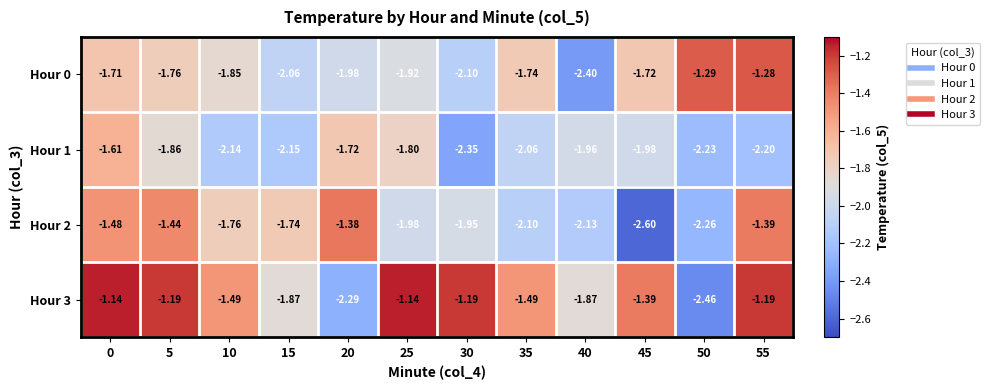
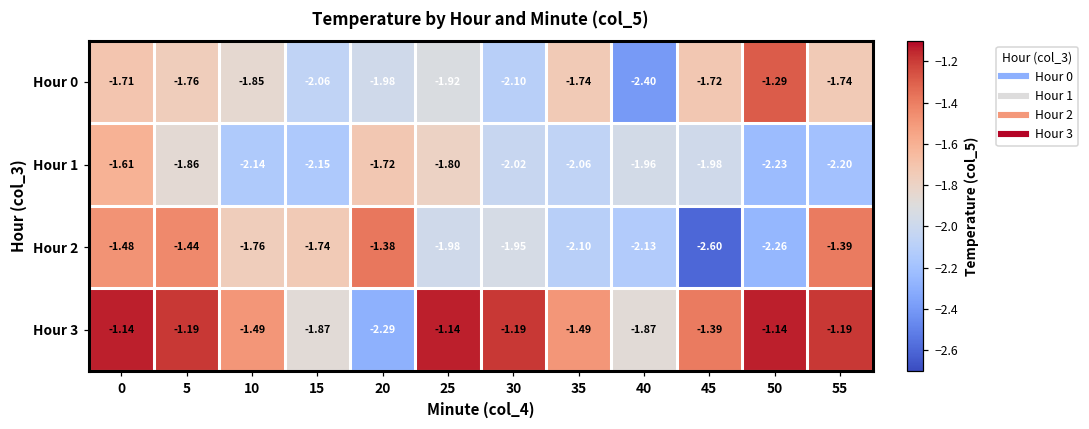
Hour 0, 55: -1.28 -> -1.74
Hour 1, 30: -2.35 -> -2.02
Hour 3, 50: -2.46 -> -1.14
